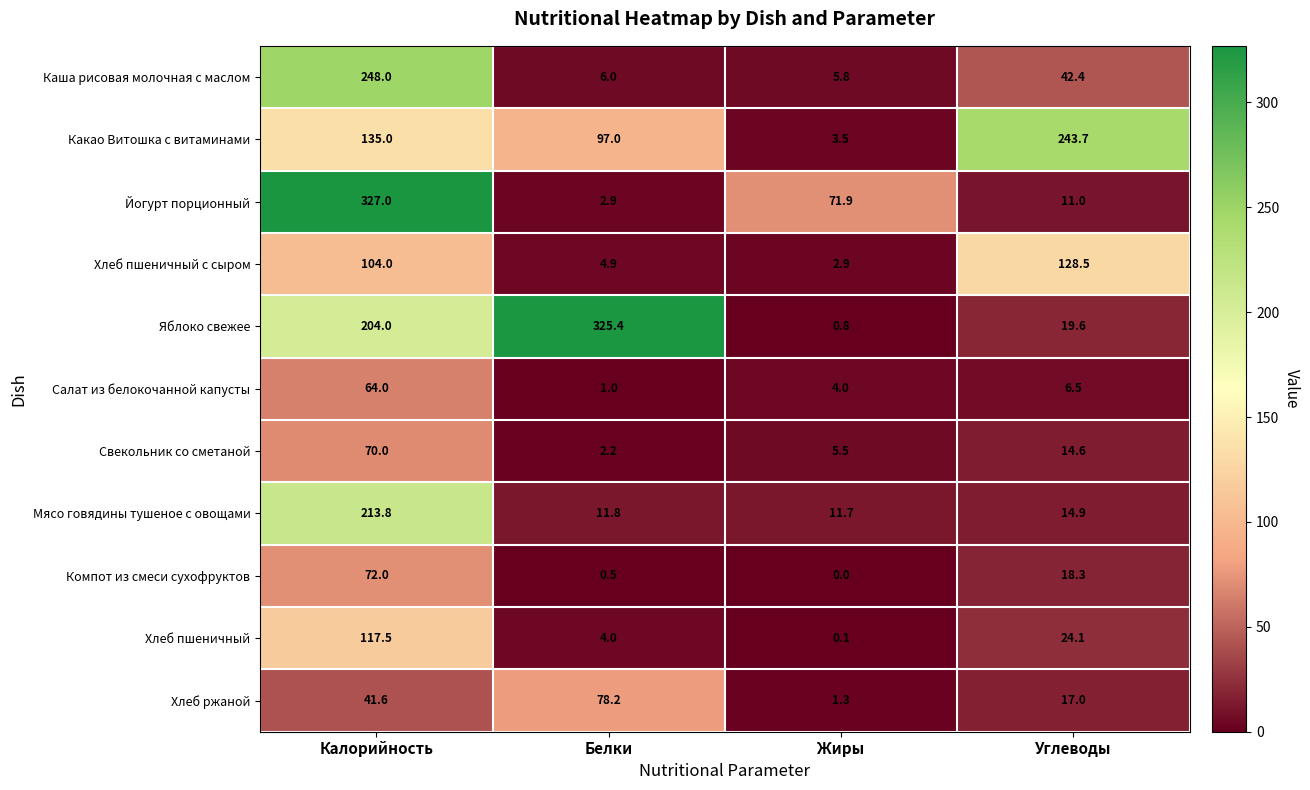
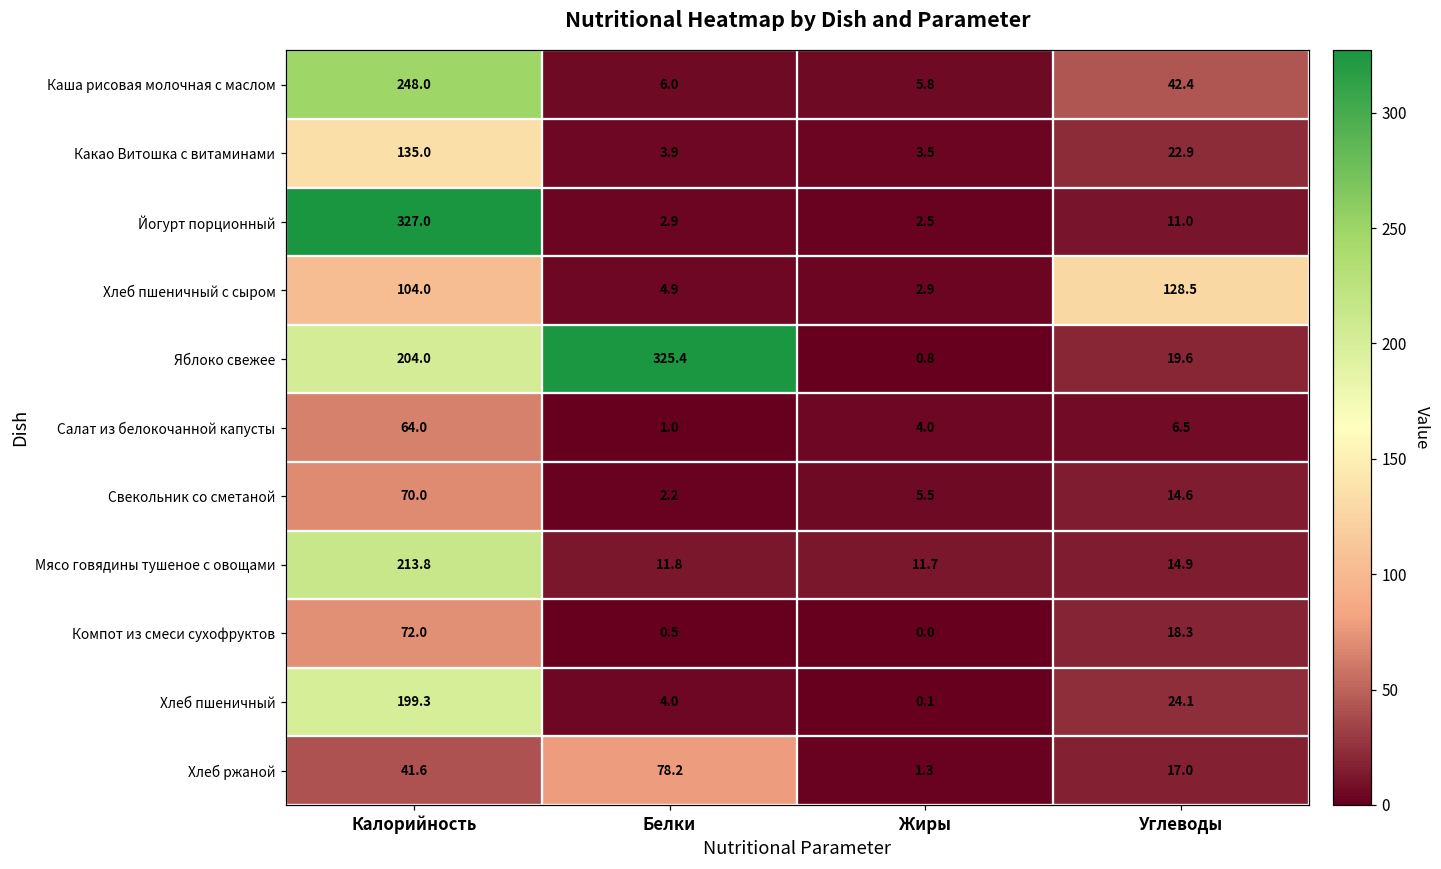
Какао Витошка с витаминами, Белки: 97.0 -> 3.9
Какао Витошка с витаминами, Углеводы: 243.7 -> 22.9
Йогурт порционный, Жиры: 71.9 -> 2.5
Хлеб пшеничный, Калорийность: 117.5 -> 199.3
